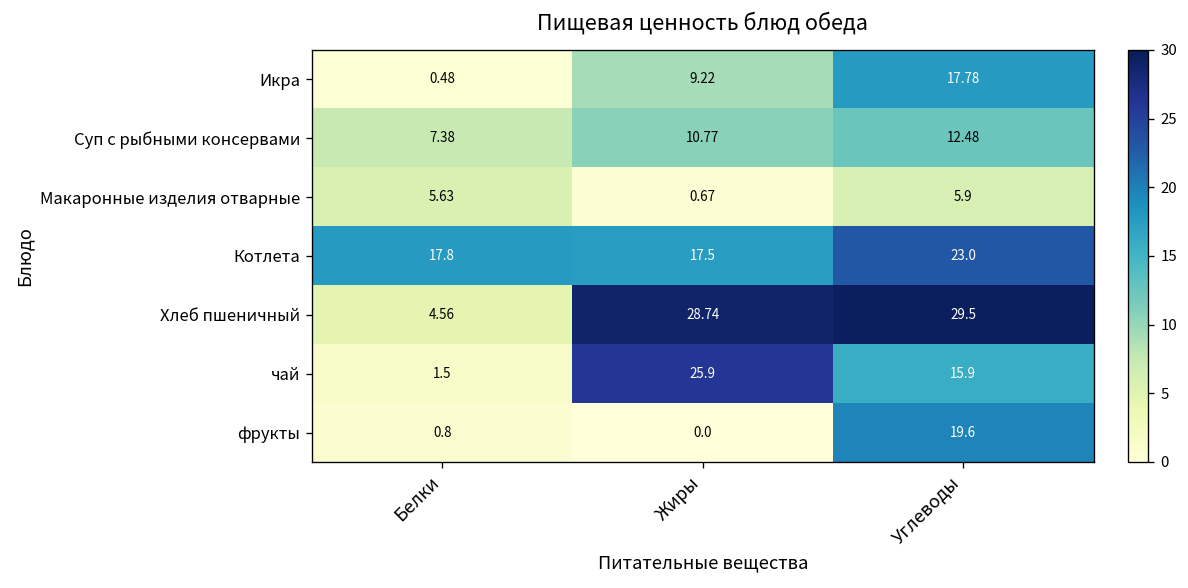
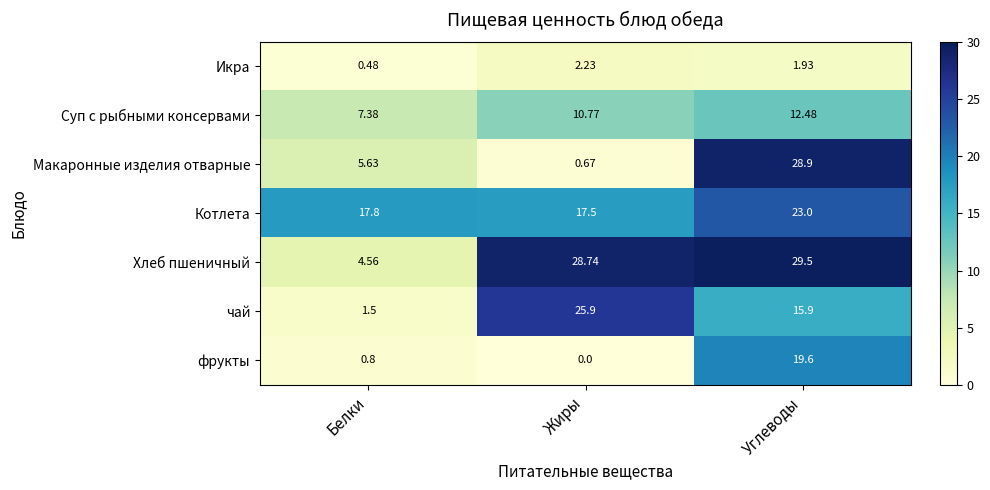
Икра, Жиры: 9.22 -> 2.23
Икра, Углеводы: 17.78 -> 1.93
Макаронные изделия отварные, Углеводы: 5.9 -> 28.9
